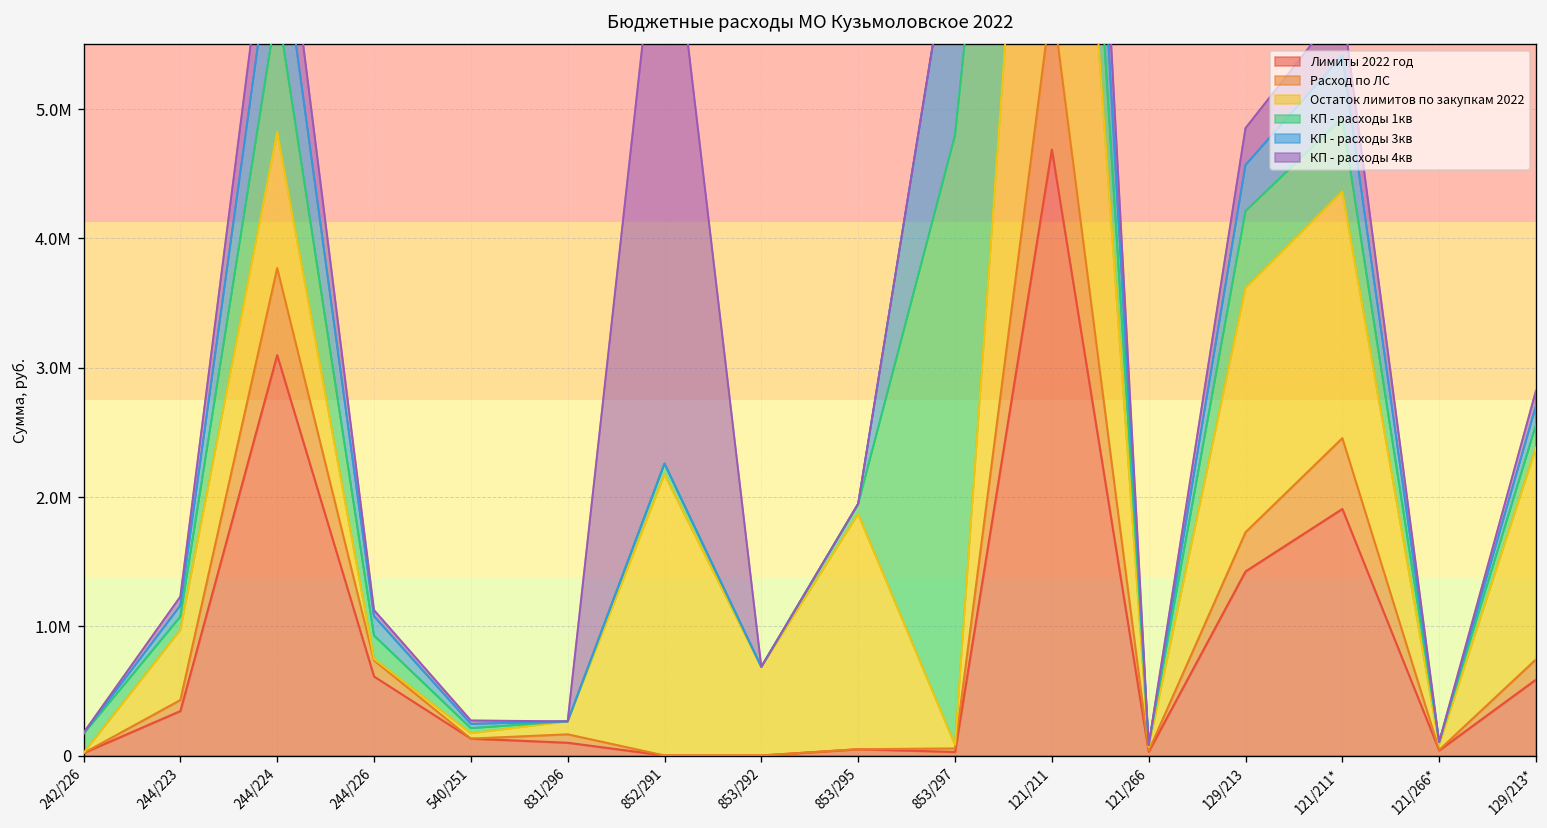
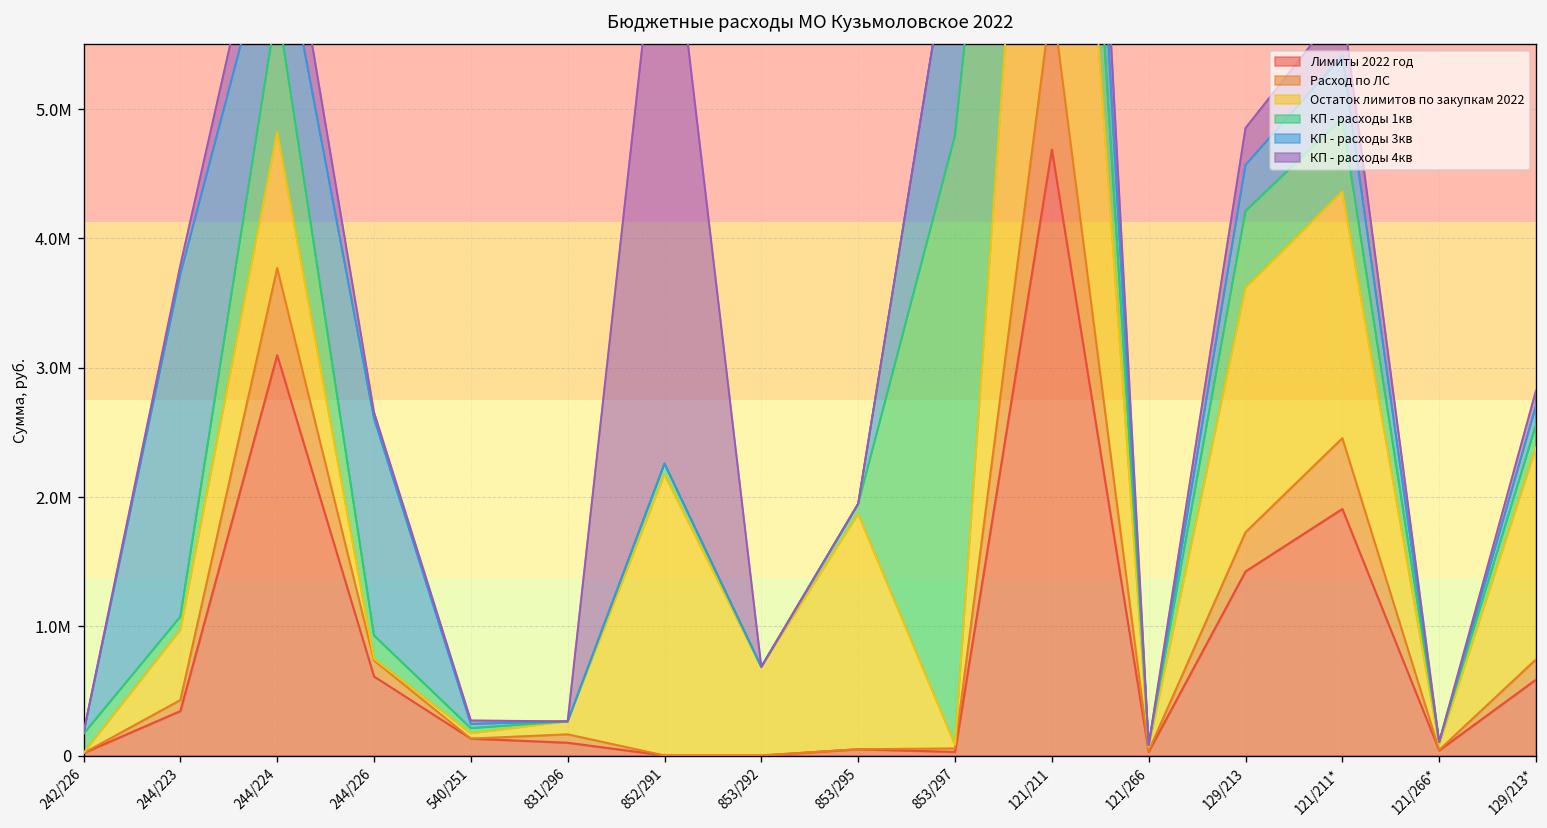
КП - расходы 3кв, 244/223: 90000 -> 2650000
КП - расходы 3кв, 244/226: 150000 -> 1680000
